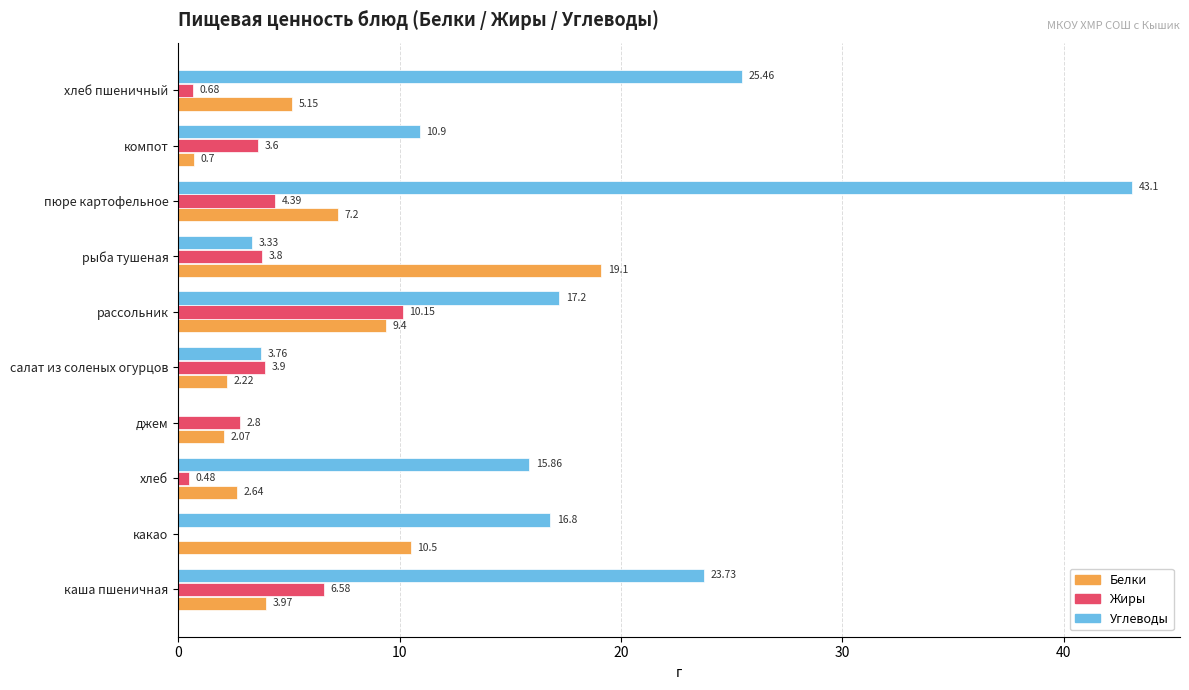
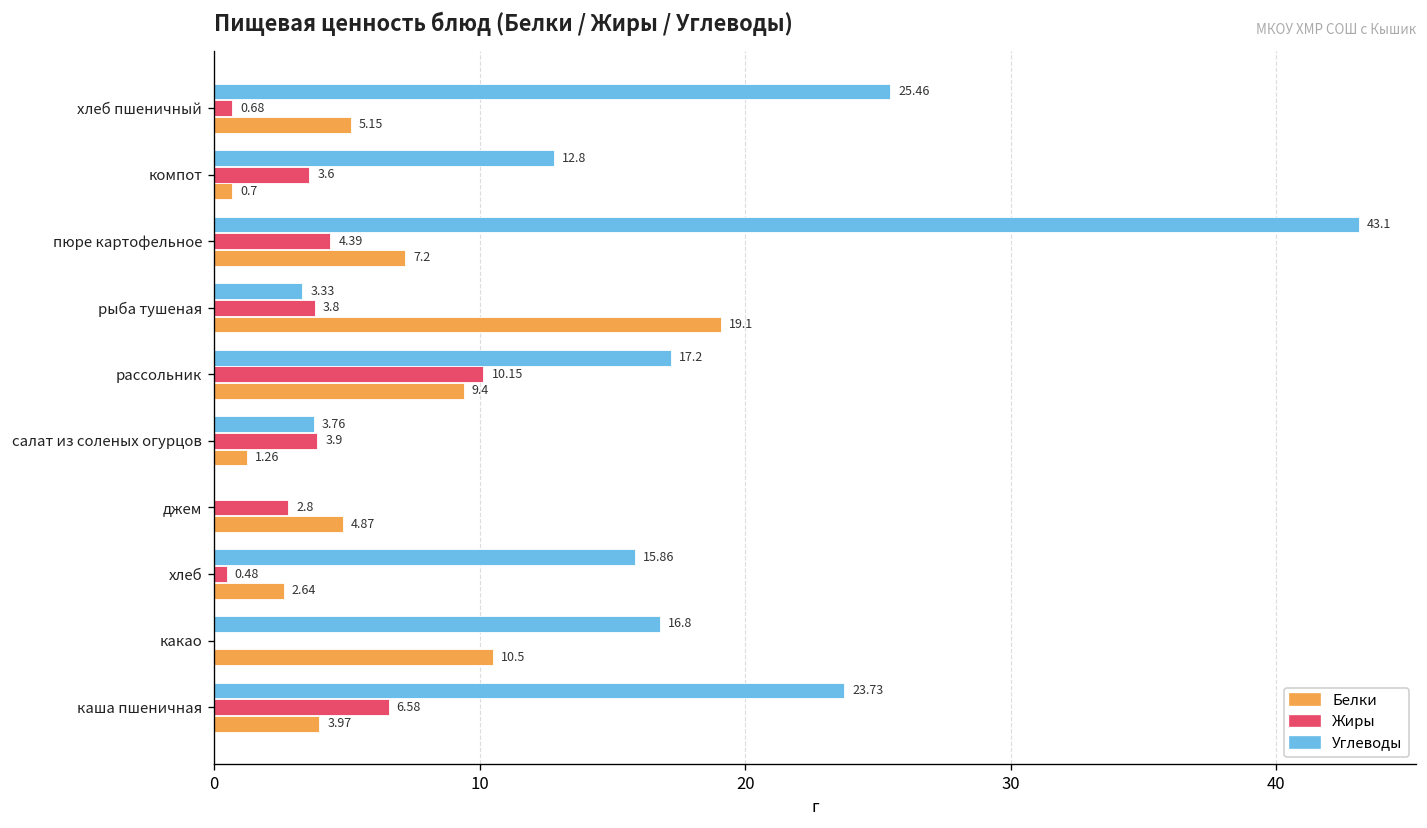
Углеводы, компот: 10.9 -> 12.8
Белки, салат из соленых огурцов: 2.22 -> 1.26
Белки, джем: 2.07 -> 4.87
